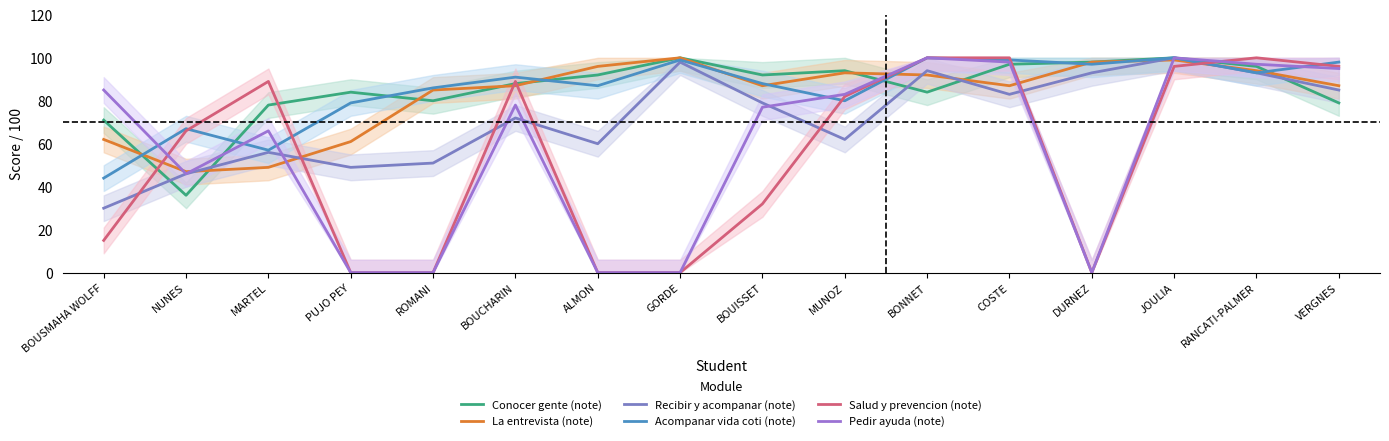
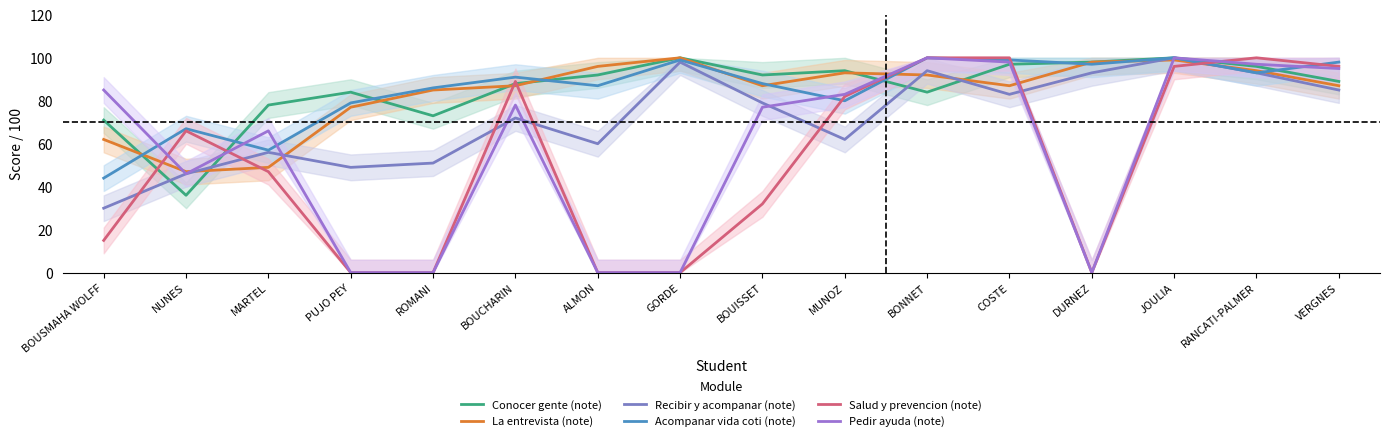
Salud y prevencion (note), MARTEL: 89 -> 47
La entrevista (note), PUJO PEY: 61 -> 77
Conocer gente (note), ROMANI: 80 -> 73
Conocer gente (note), VERGNES: 79 -> 89
